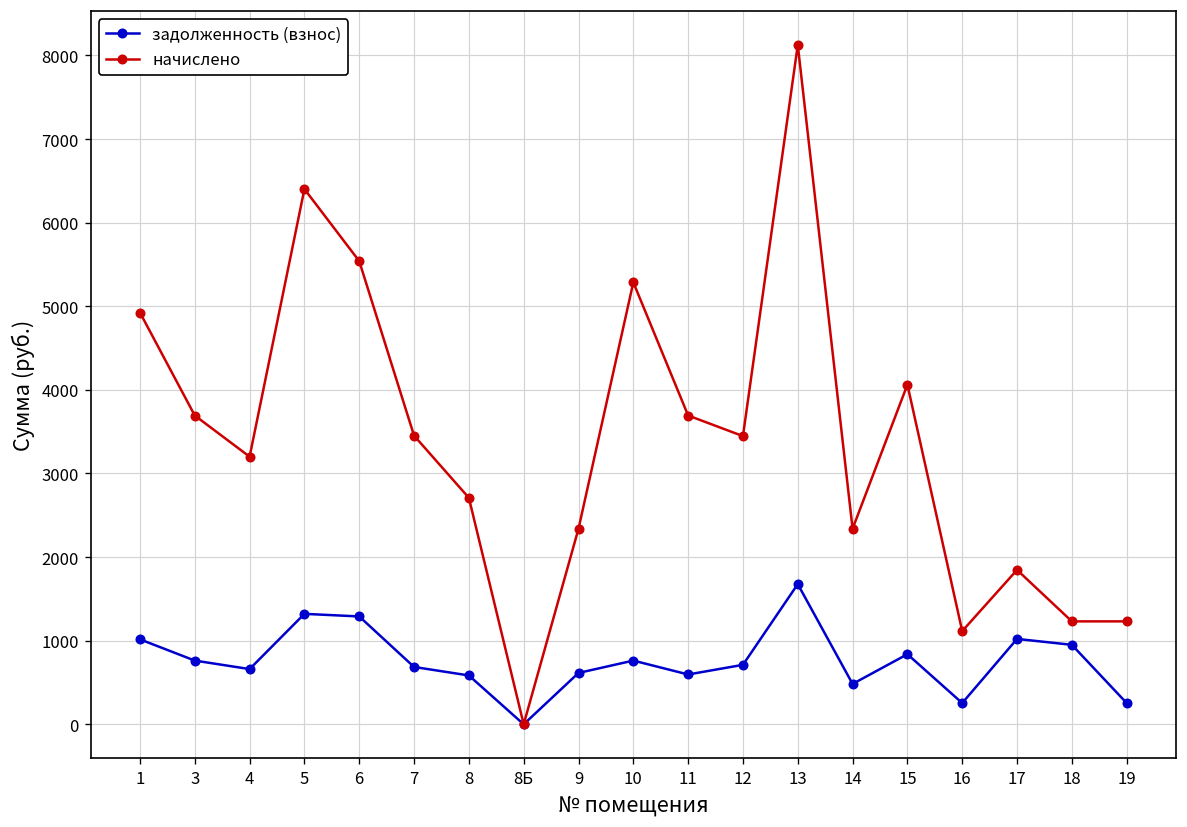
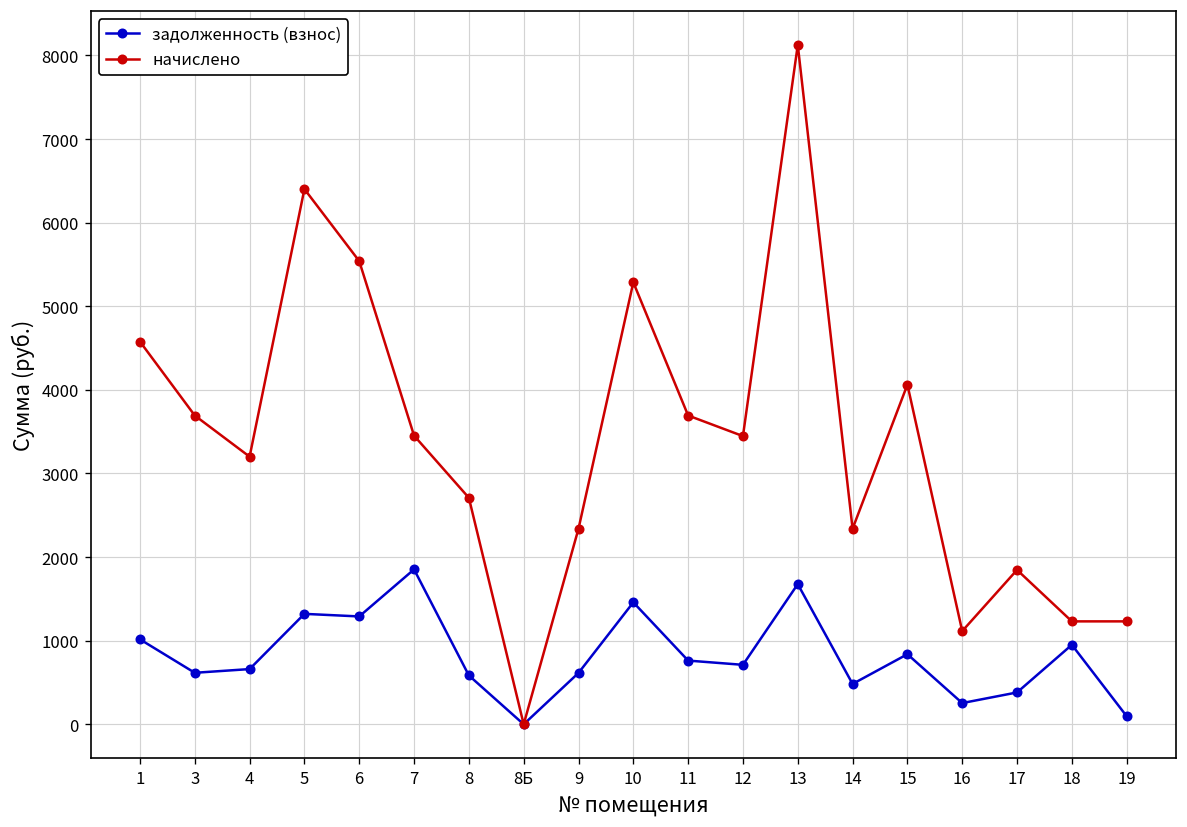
начислено, 1: 4900 -> 4600
задолженность (взнос), 3: 800 -> 600
задолженность (взнос), 7: 700 -> 1900
задолженность (взнос), 10: 800 -> 1500
задолженность (взнос), 11: 600 -> 800
задолженность (взнос), 17: 1000 -> 400
задолженность (взнос), 19: 300 -> 100
